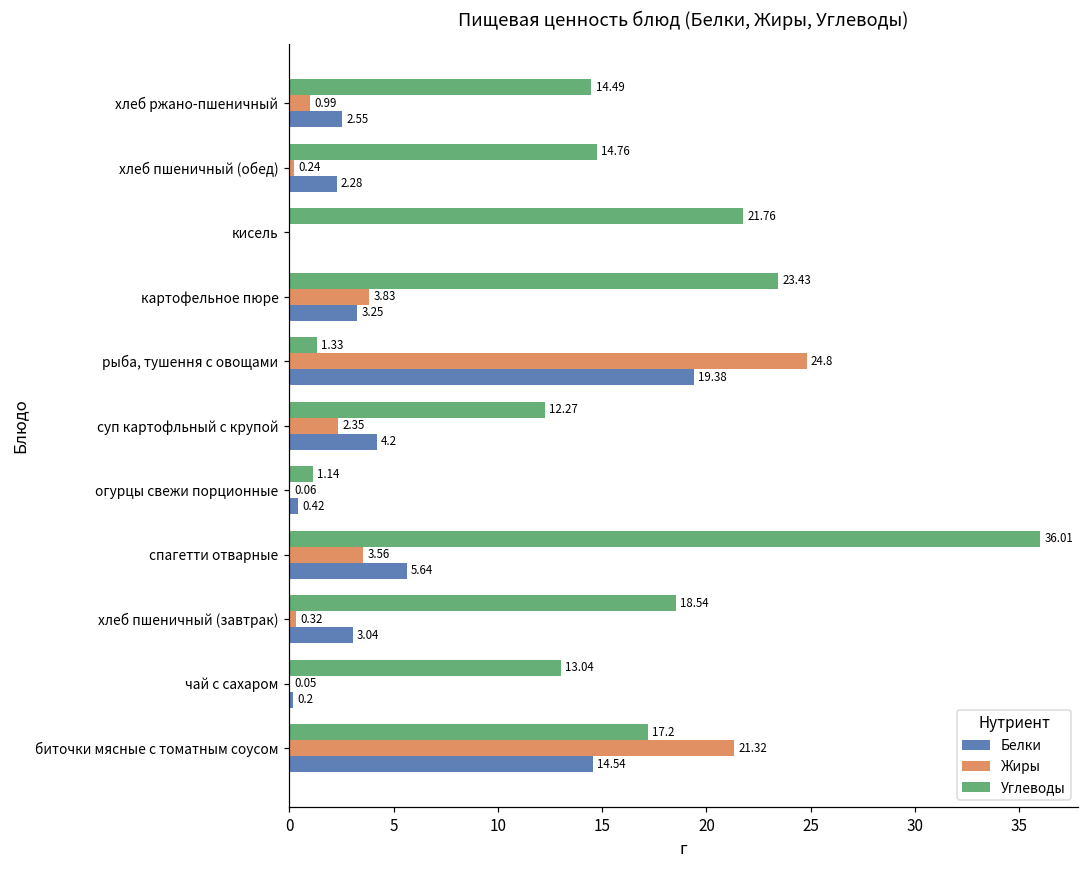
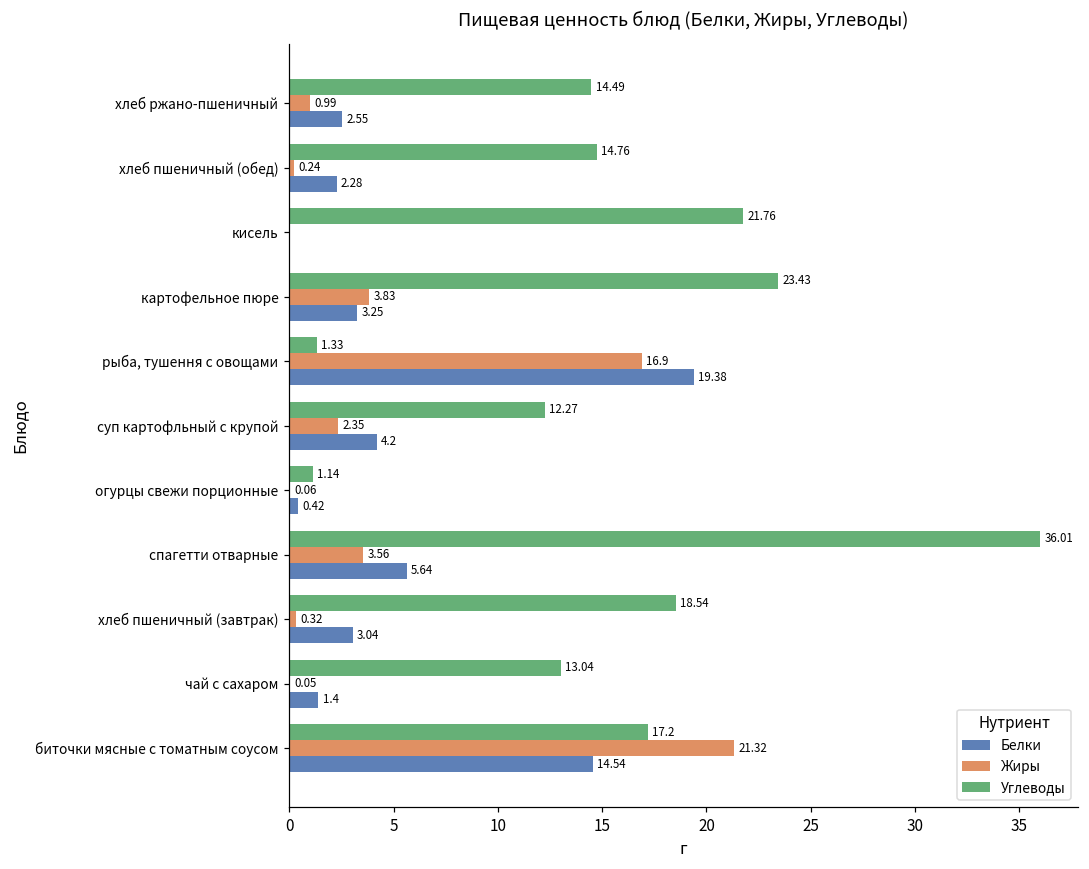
Жиры, рыба, тушення с овощами: 24.8 -> 16.9
Белки, чай с сахаром: 0.2 -> 1.4
